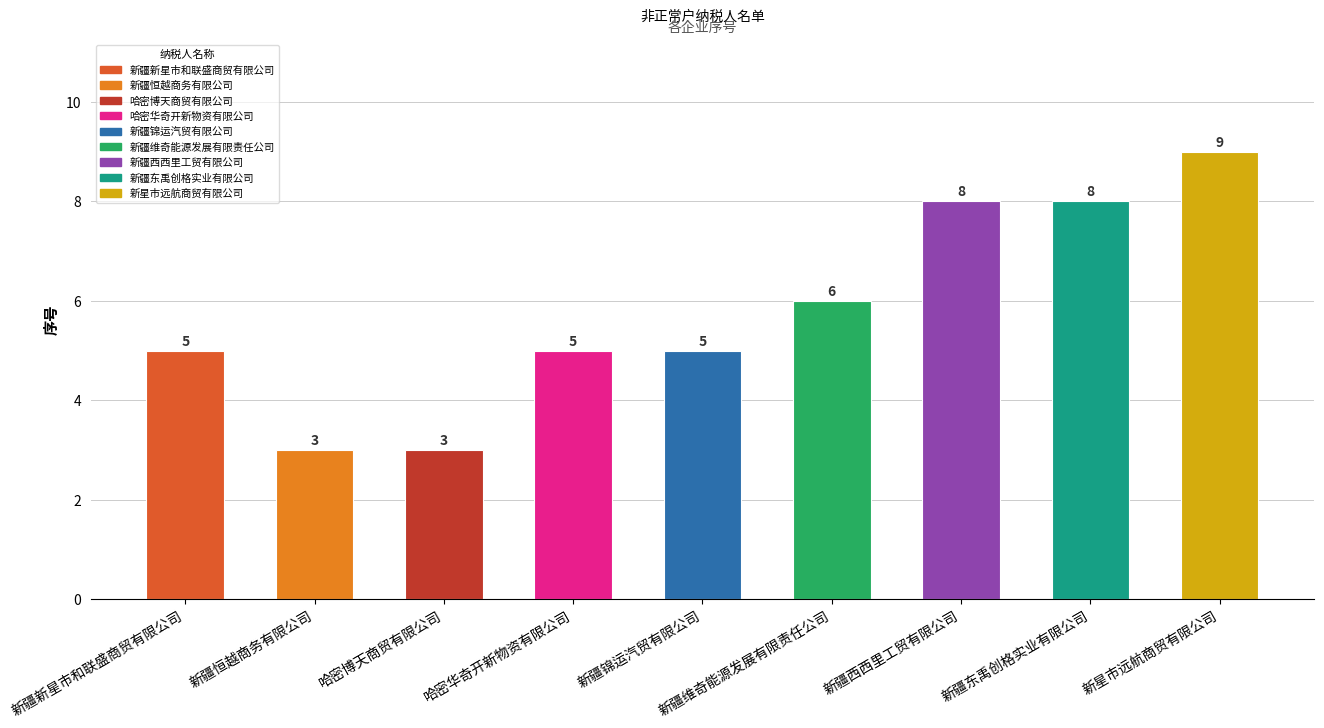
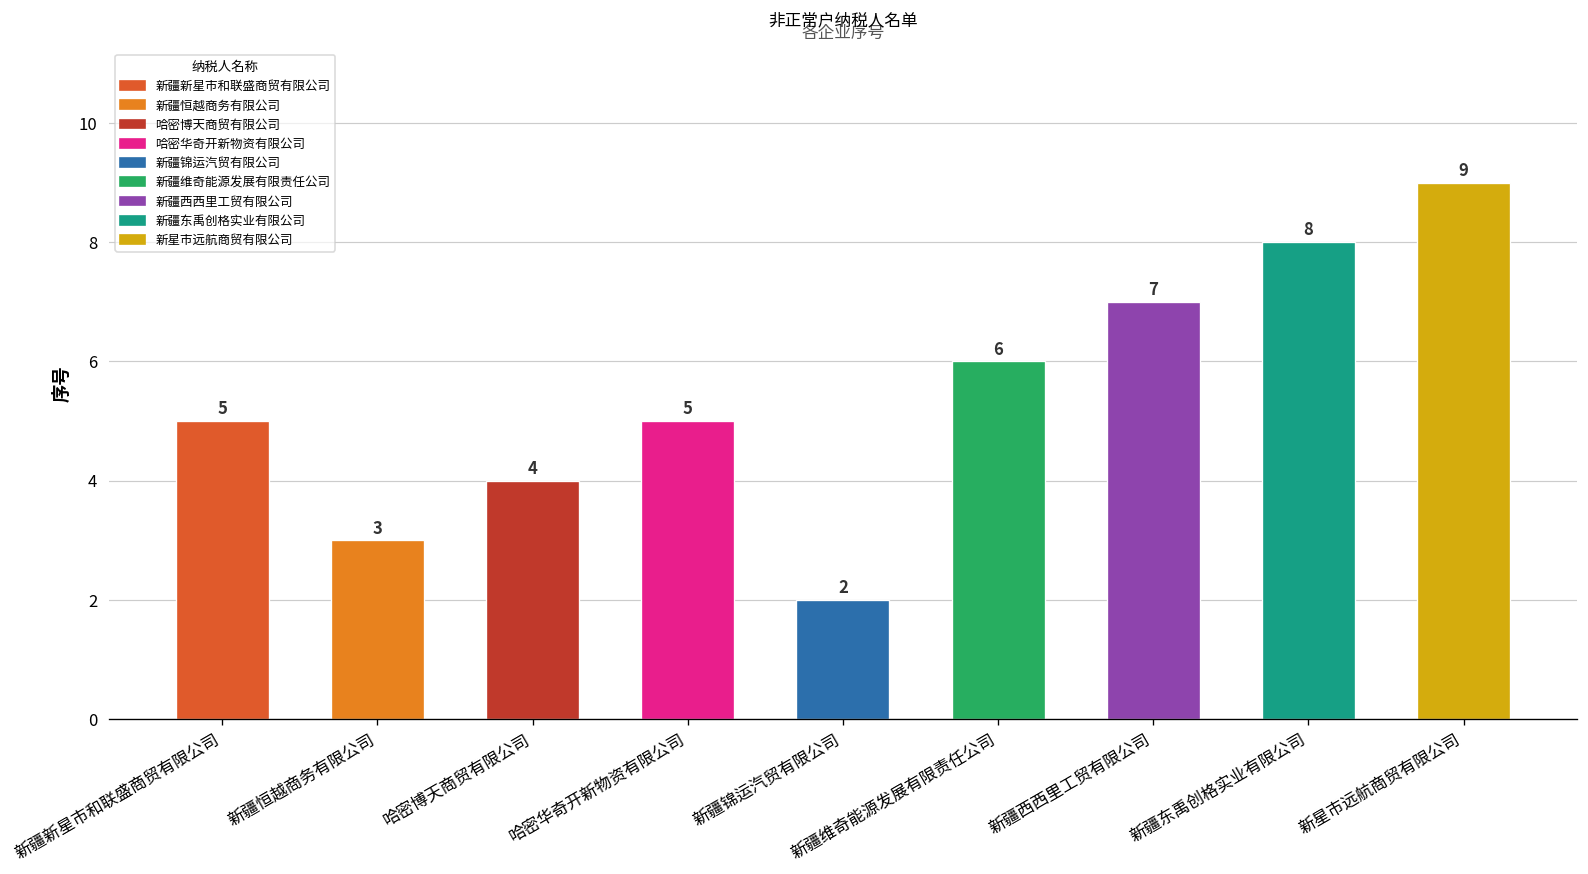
哈密博天商贸有限公司: 3 -> 4
新疆锦运汽贸有限公司: 5 -> 2
新疆西西里工贸有限公司: 8 -> 7
